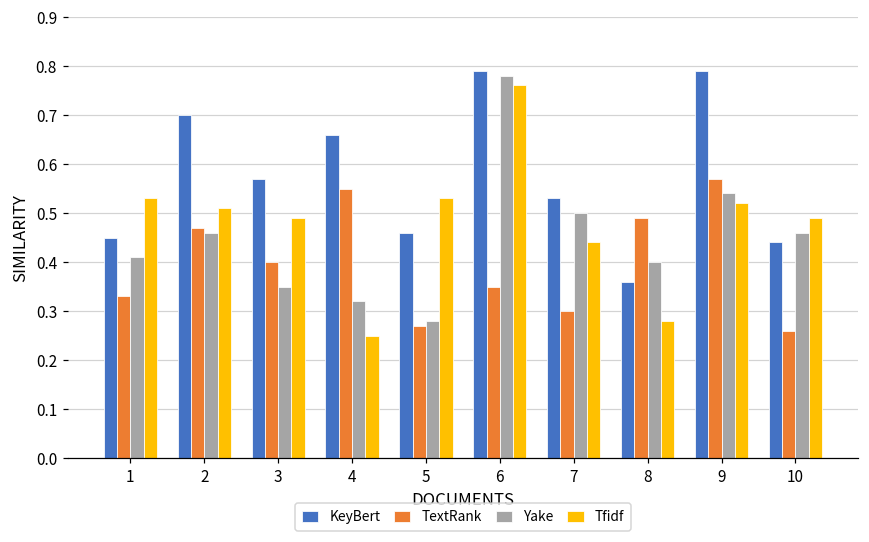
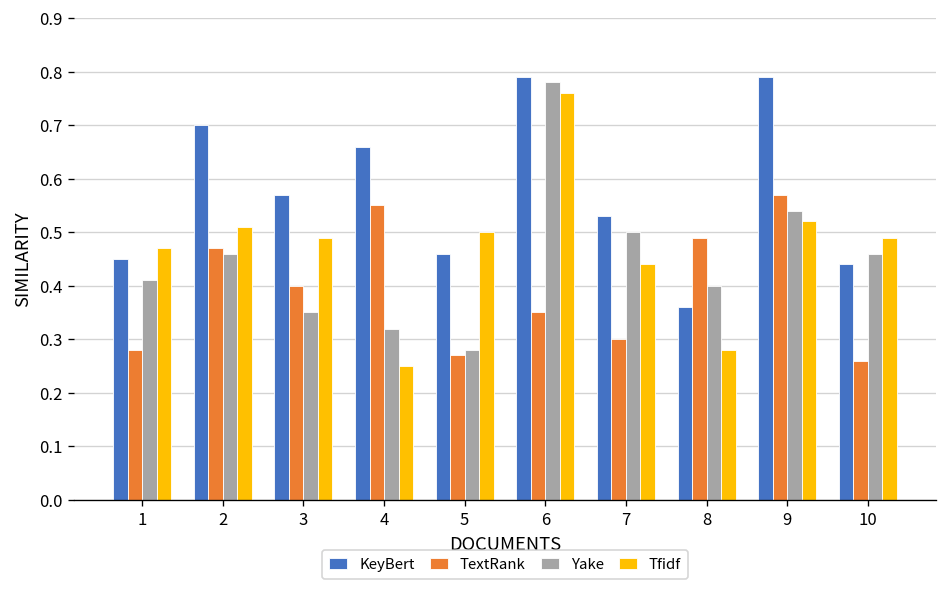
TextRank, 1: 0.33 -> 0.28
Tfidf, 1: 0.53 -> 0.47
Tfidf, 5: 0.53 -> 0.50
